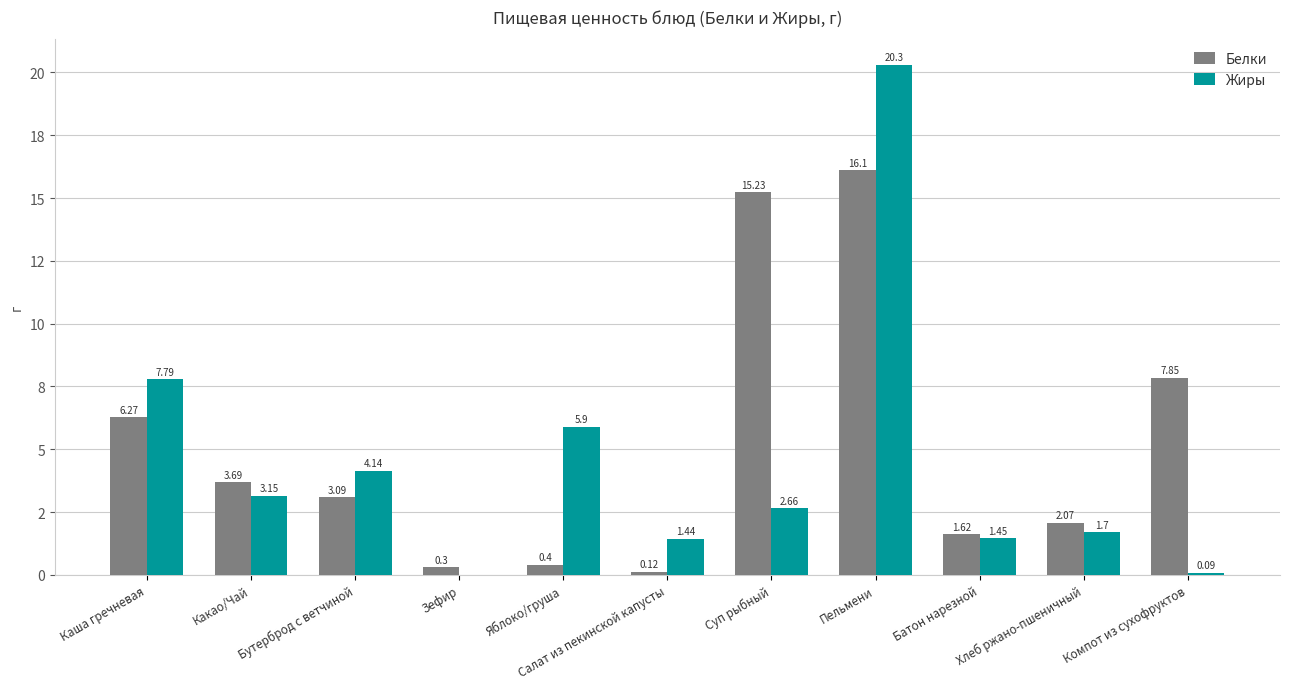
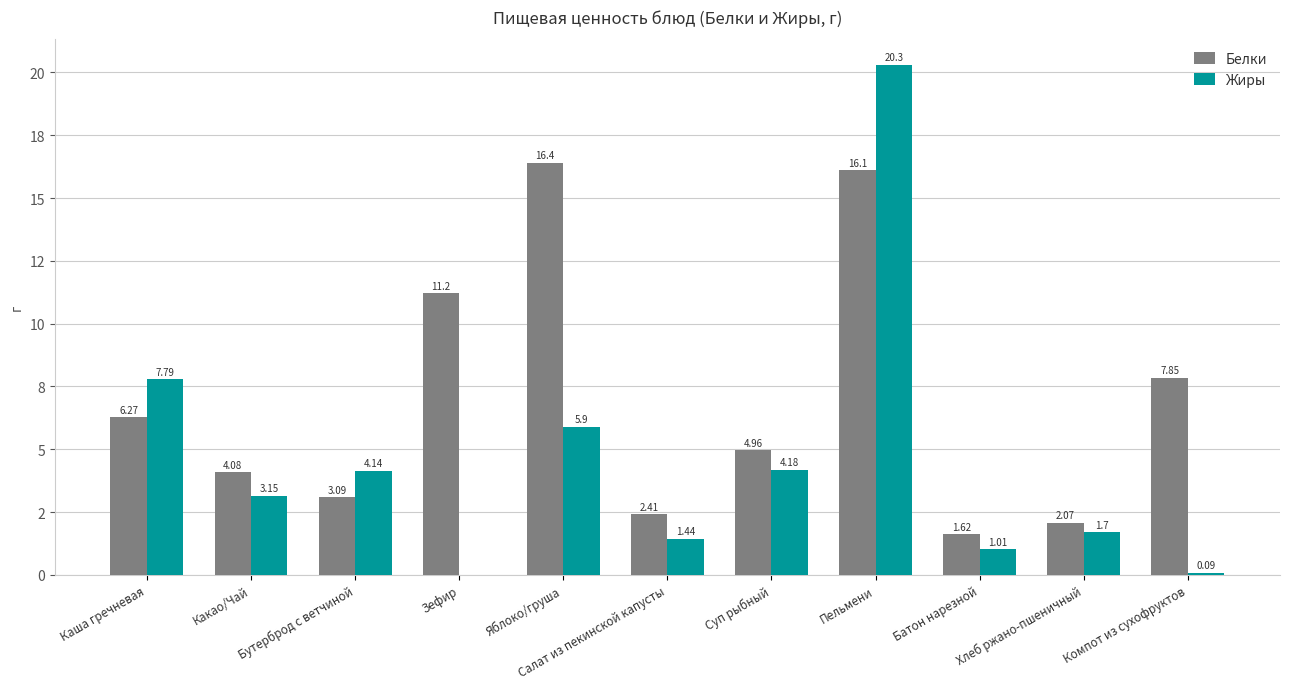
Белки, Какао/Чай: 3.69 -> 4.08
Белки, Зефир: 0.3 -> 11.2
Белки, Яблоко/груша: 0.4 -> 16.4
Белки, Салат из пекинской капусты: 0.12 -> 2.41
Белки, Суп рыбный: 15.23 -> 4.96
Жиры, Суп рыбный: 2.66 -> 4.18
Жиры, Батон нарезной: 1.45 -> 1.01
